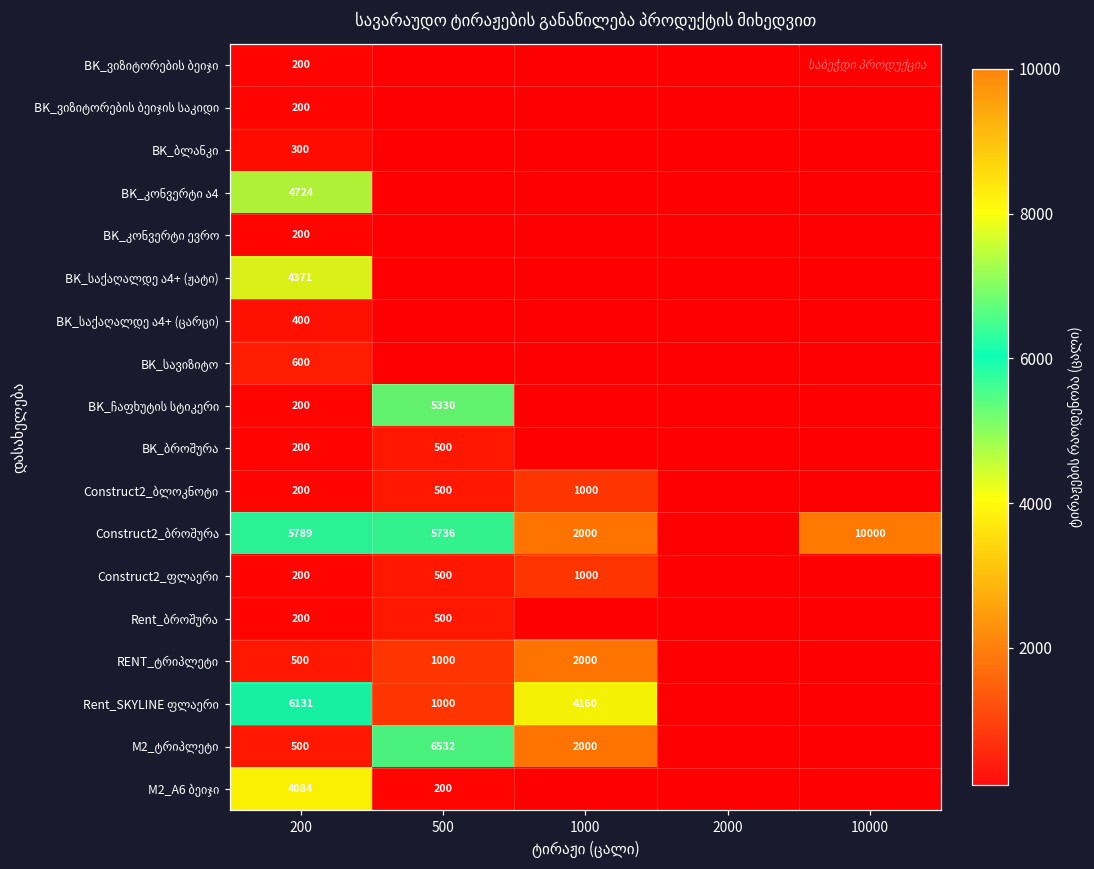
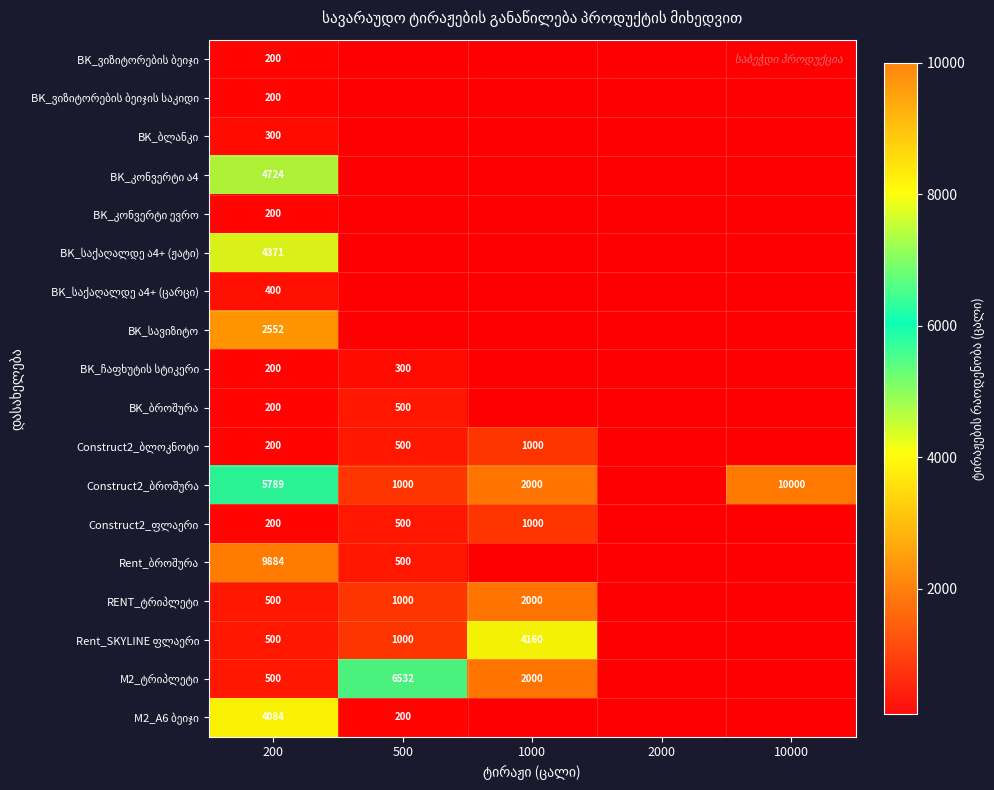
BK_სავიზიტო, 200: 600 -> 2552
BK_ჩაფხუტის სტიკერი, 500: 5330 -> 300
Construct2_ბროშურა, 500: 5736 -> 1000
Rent_ბროშურა, 200: 200 -> 9884
Rent_SKYLINE ფლაერი, 200: 6131 -> 500
